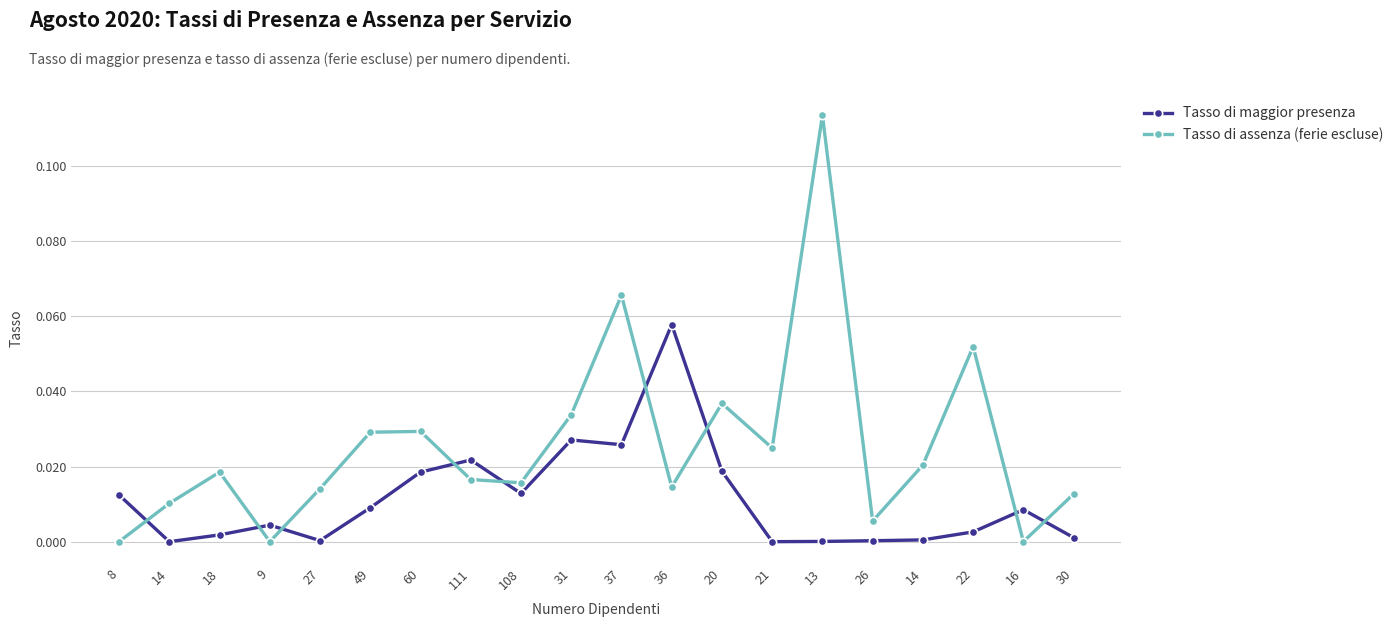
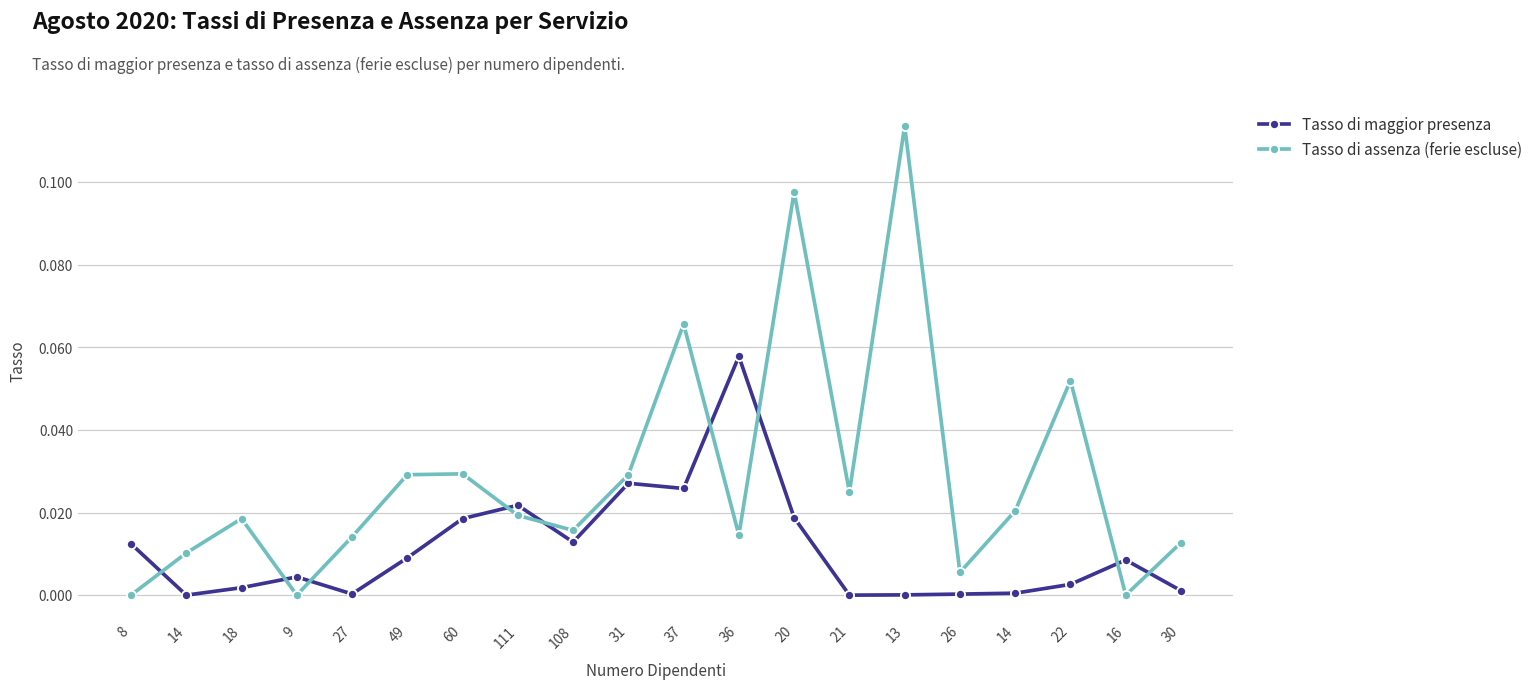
Tasso di assenza (ferie escluse), 111: 0.017 -> 0.019
Tasso di assenza (ferie escluse), 31: 0.034 -> 0.029
Tasso di assenza (ferie escluse), 20: 0.037 -> 0.098
